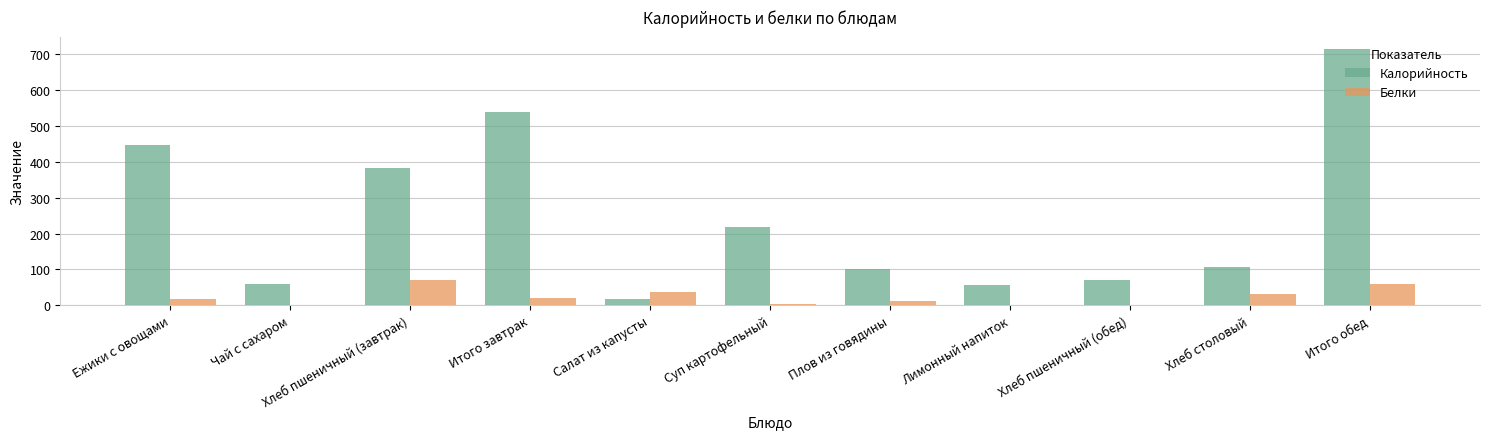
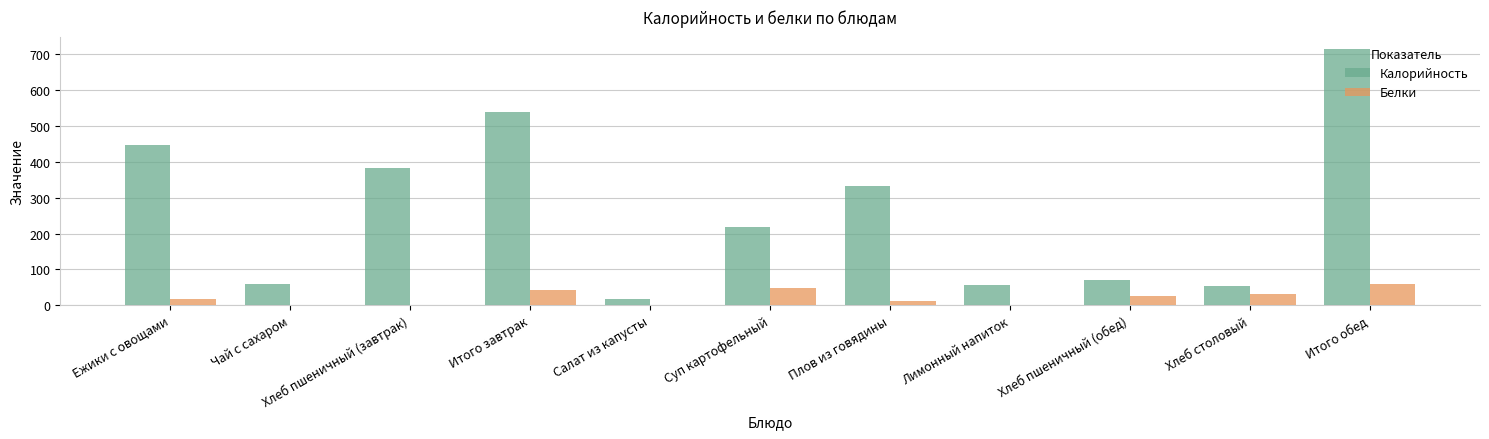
Белки, Хлеб пшеничный (завтрак): 70 -> 0
Белки, Итого завтрак: 20 -> 40
Белки, Салат из капусты: 40 -> 0
Белки, Суп картофельный: 0 -> 50
Калорийность, Плов из говядины: 100 -> 330
Белки, Хлеб пшеничный (обед): 0 -> 30
Калорийность, Хлеб столовый: 110 -> 50
